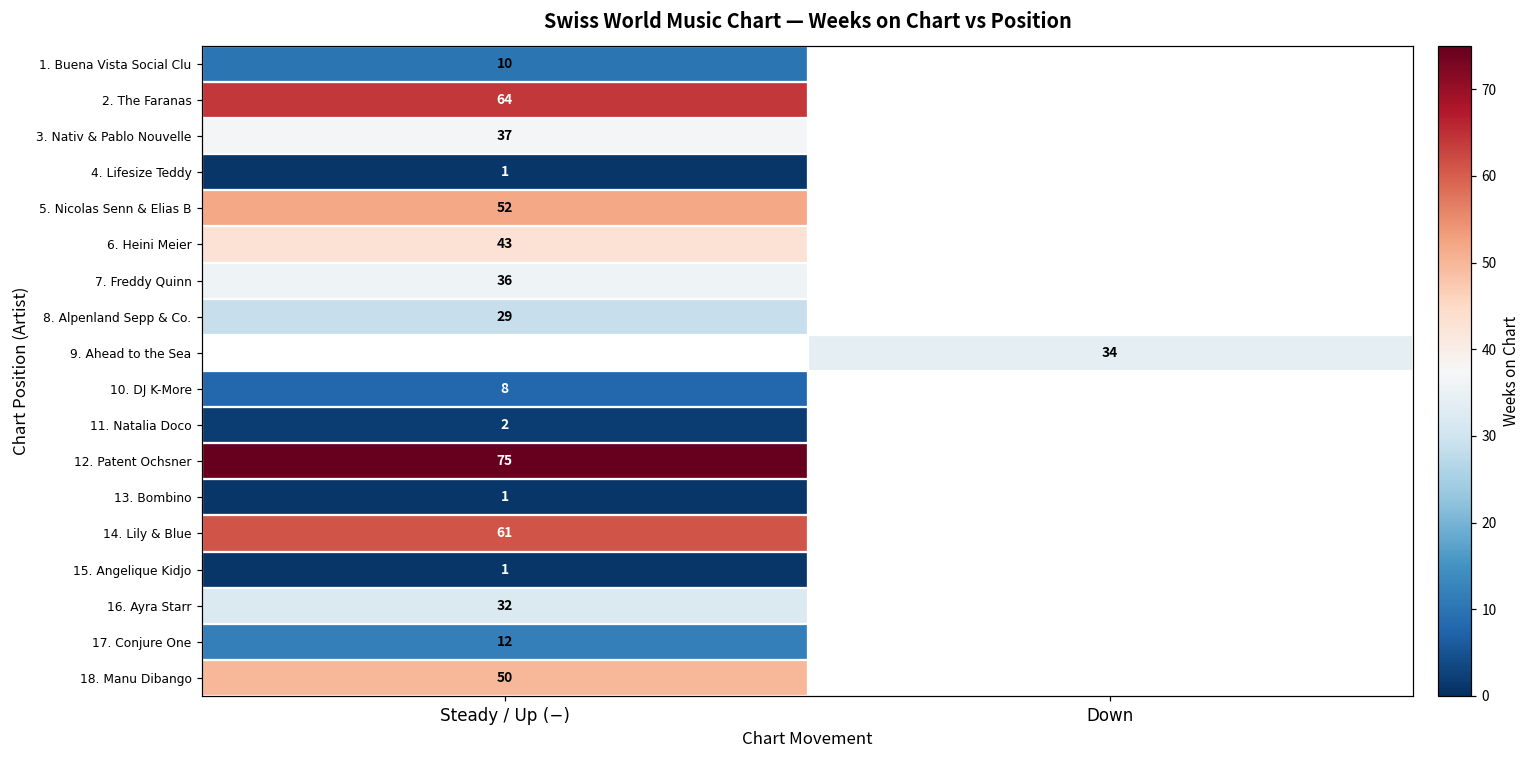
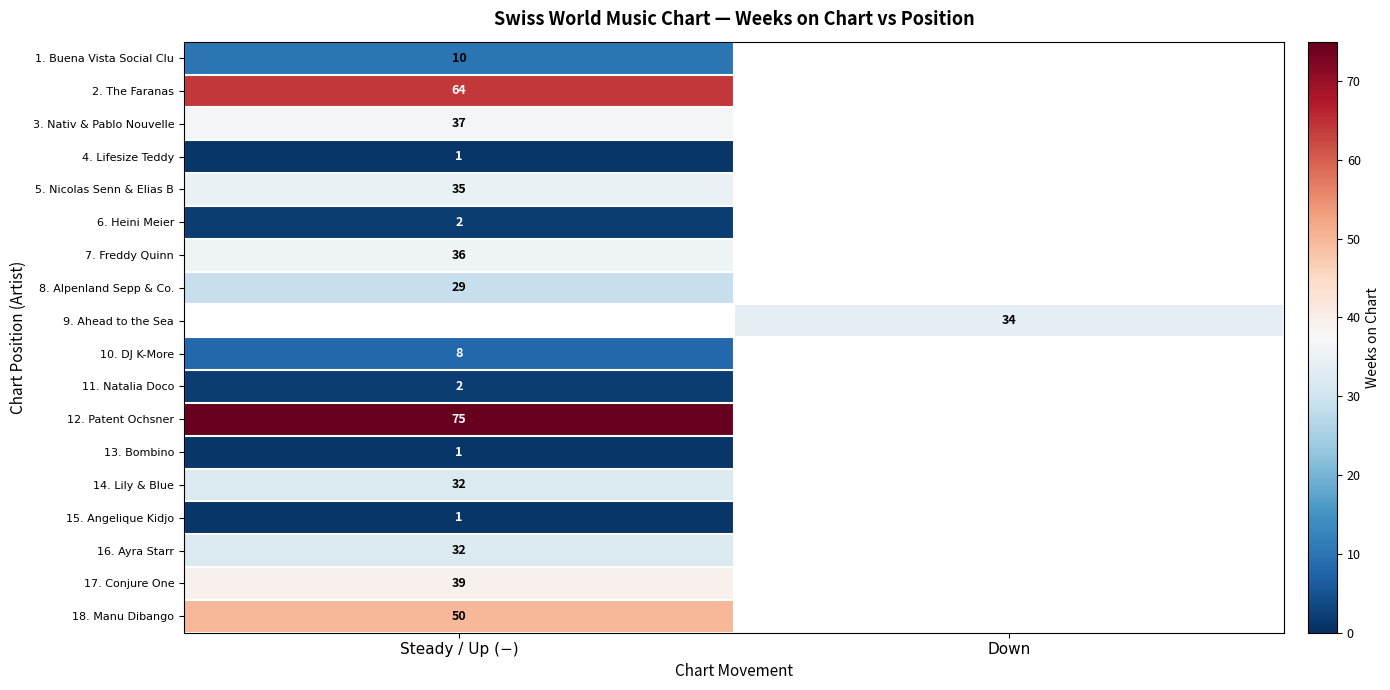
5. Nicolas Senn & Elias B, Steady / Up (−): 52 -> 35
6. Heini Meier, Steady / Up (−): 43 -> 2
14. Lily & Blue, Steady / Up (−): 61 -> 32
17. Conjure One, Steady / Up (−): 12 -> 39
